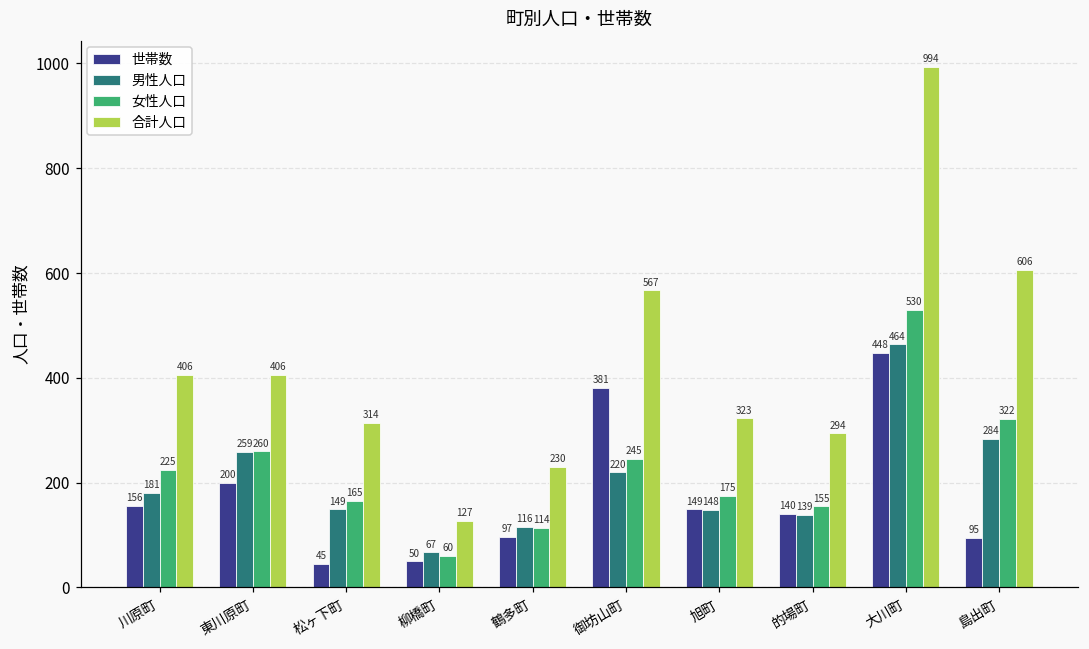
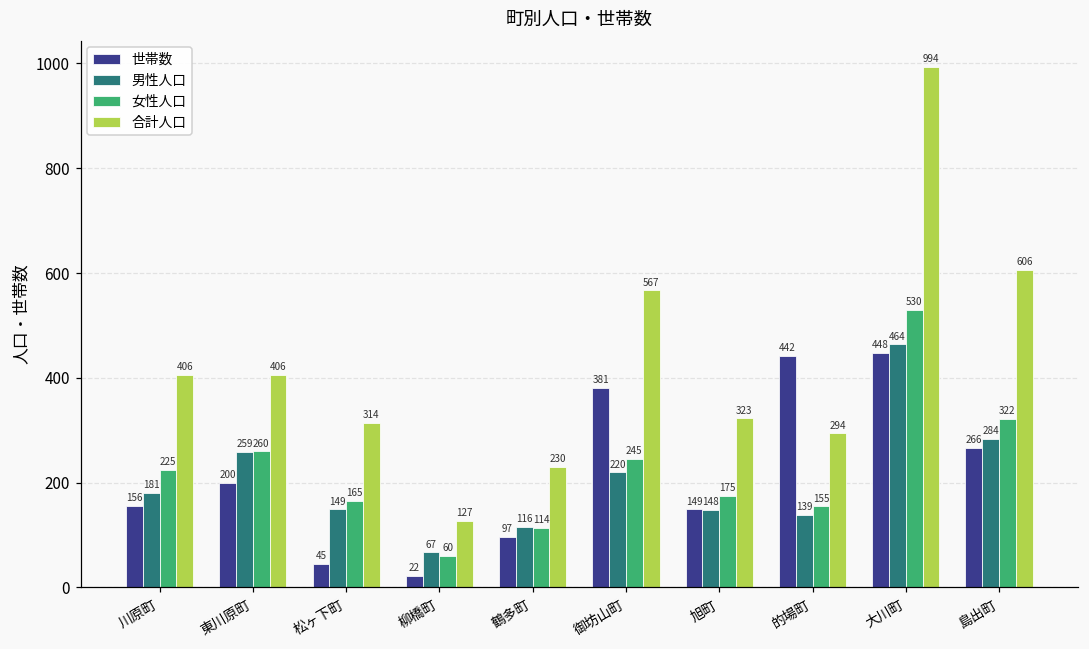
世帯数, 柳橋町: 50 -> 22
世帯数, 的場町: 140 -> 442
世帯数, 島出町: 95 -> 266
